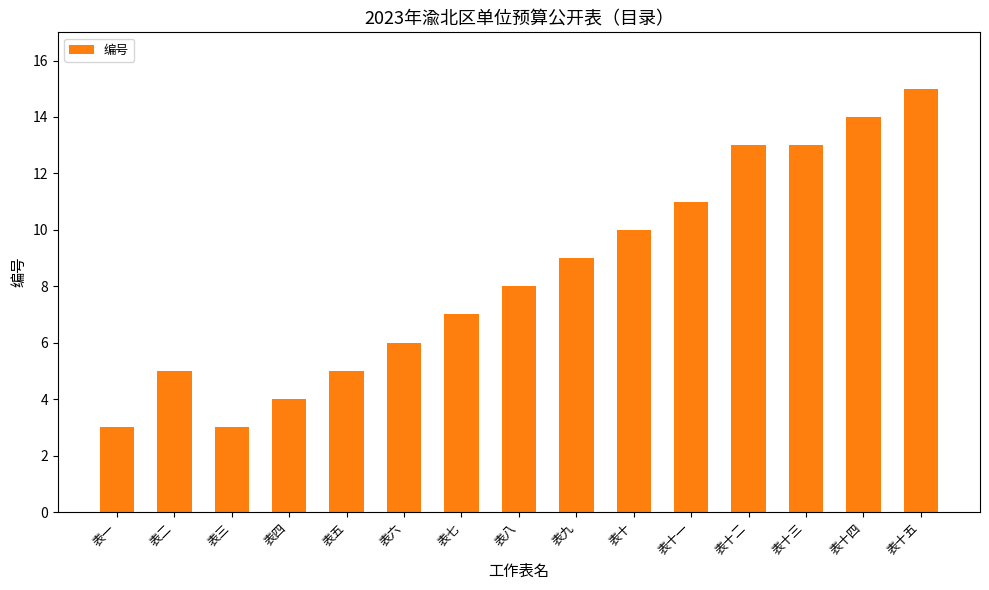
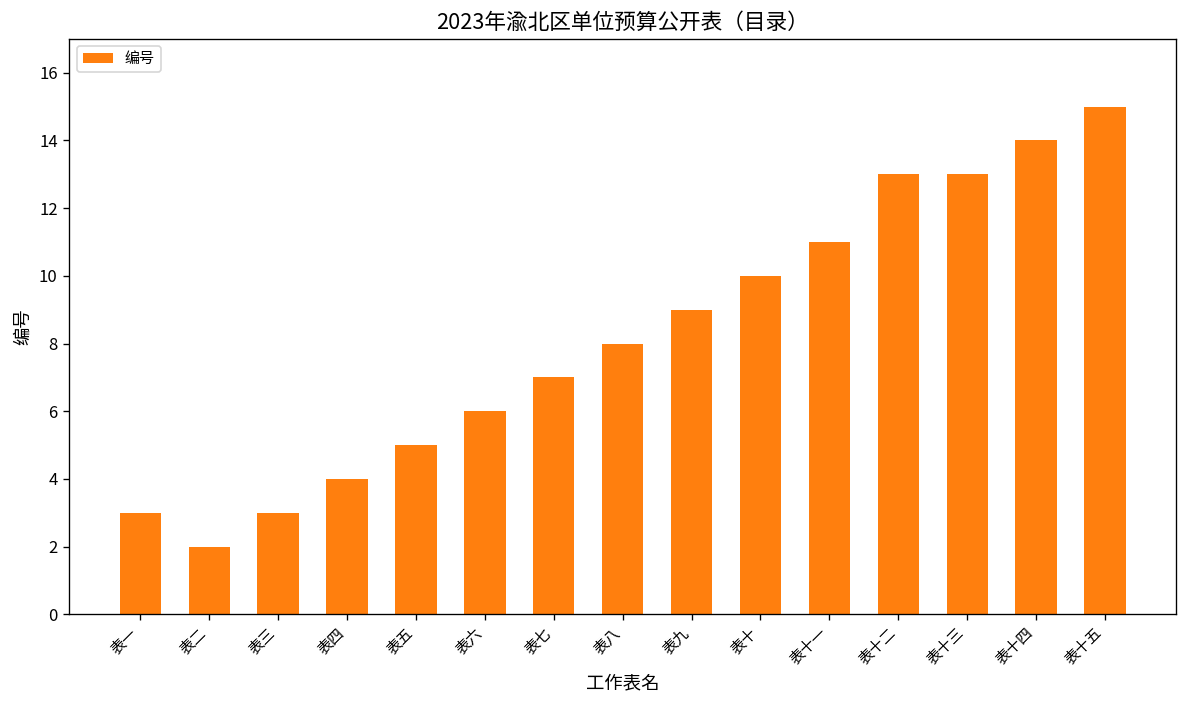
表二: 5 -> 2
